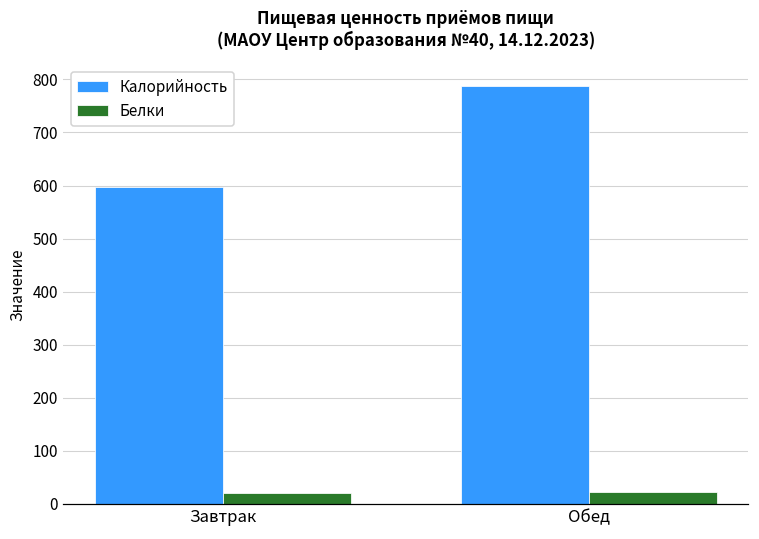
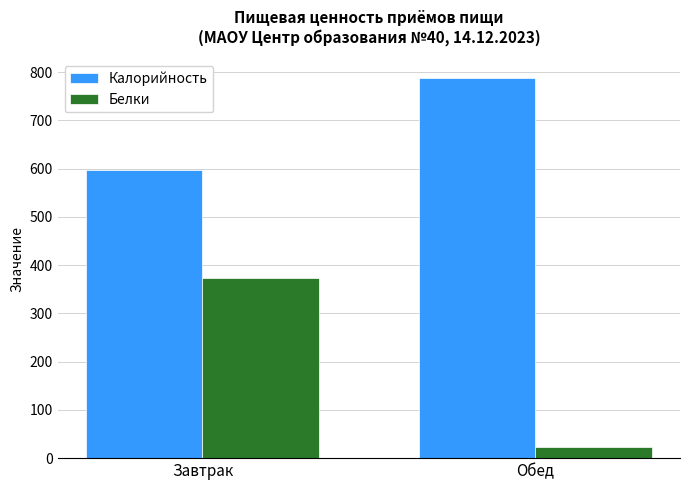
Белки, Завтрак: 20 -> 370
